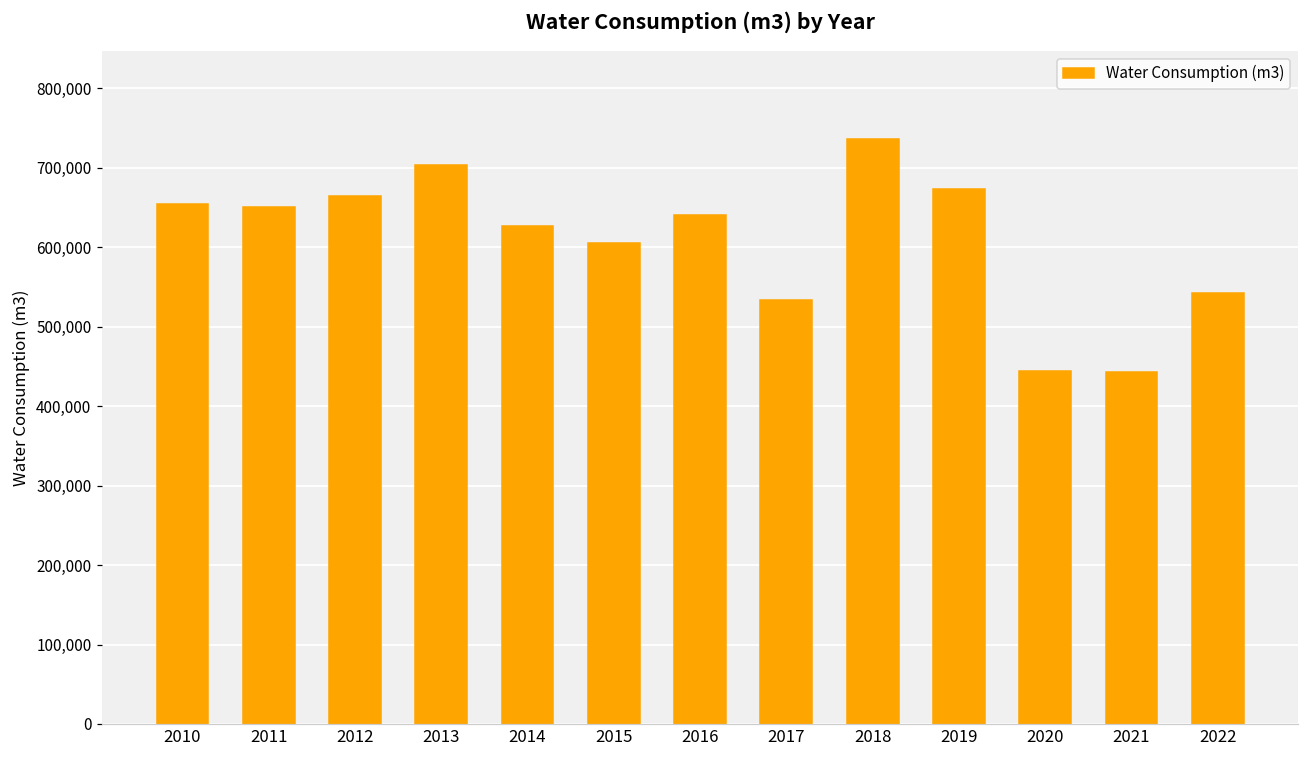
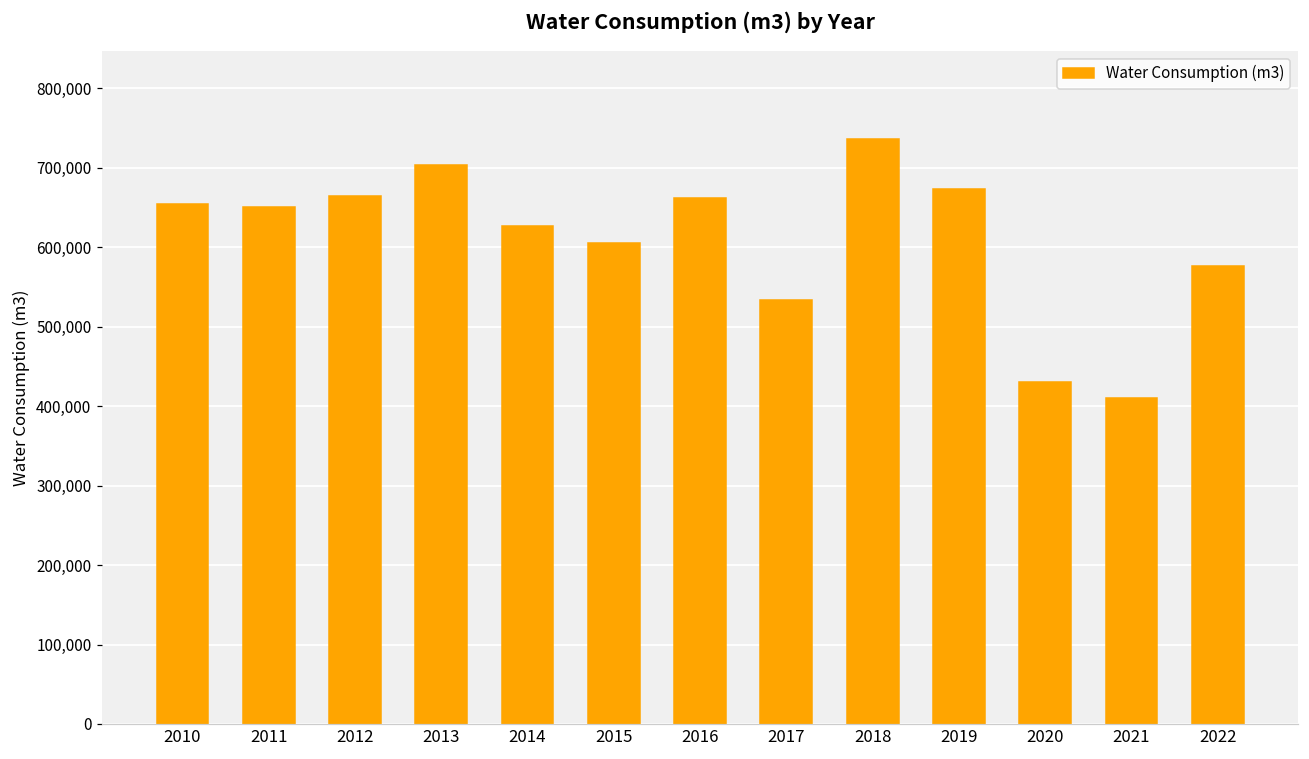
2016: 640,000 -> 660,000
2020: 440,000 -> 430,000
2021: 440,000 -> 410,000
2022: 540,000 -> 580,000
